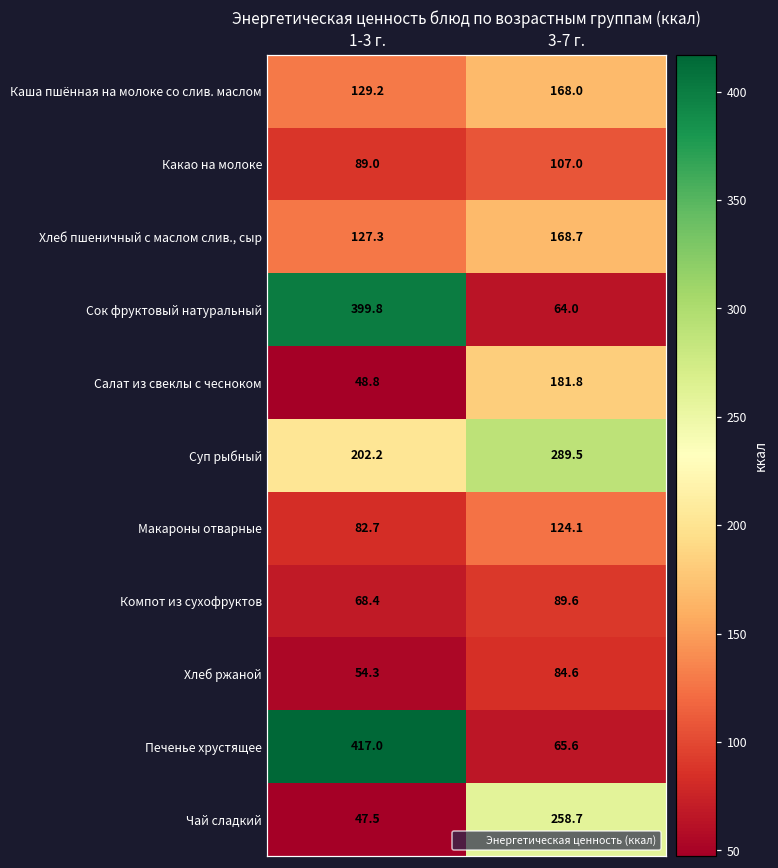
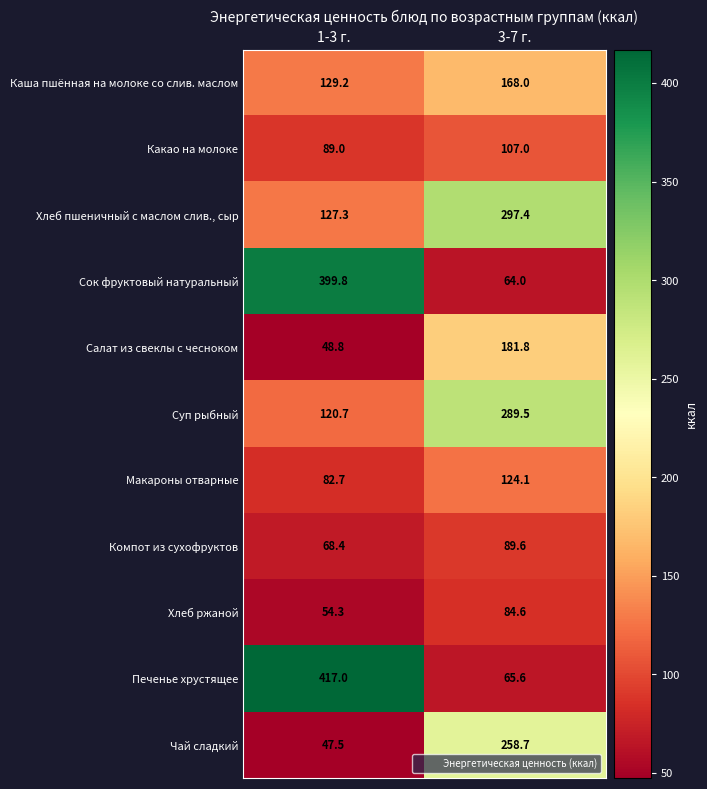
Хлеб пшеничный с маслом слив., сыр, 3-7 г.: 168.7 -> 297.4
Суп рыбный, 1-3 г.: 202.2 -> 120.7
